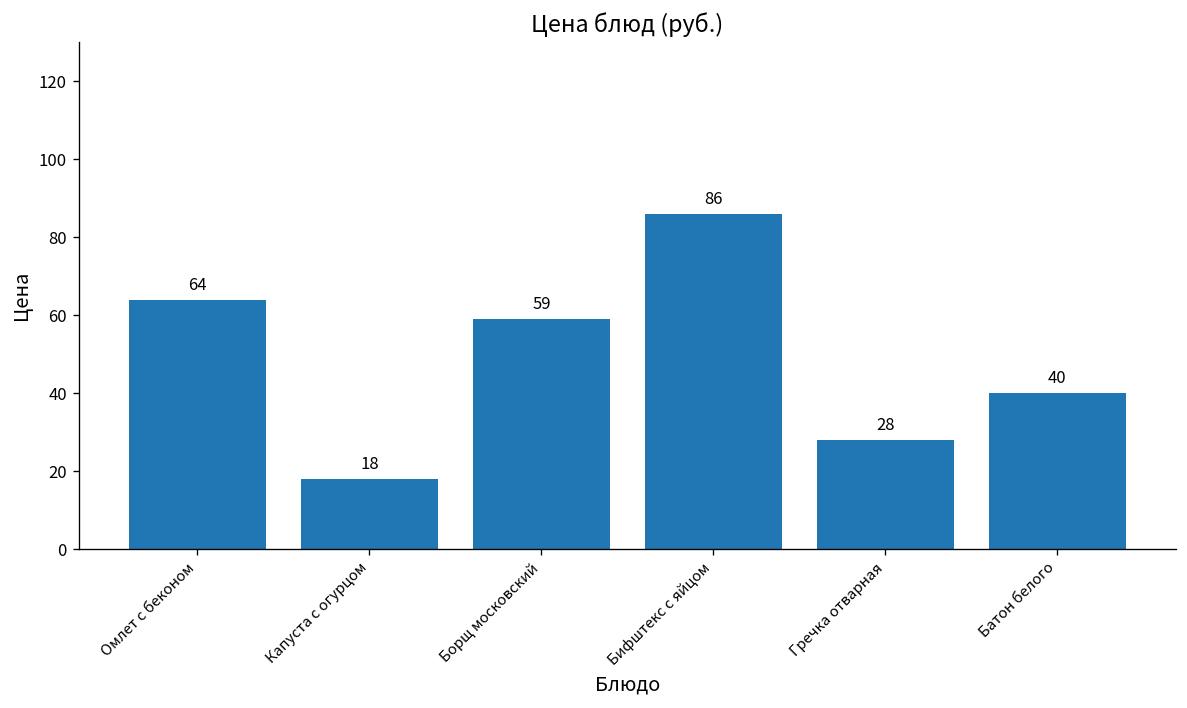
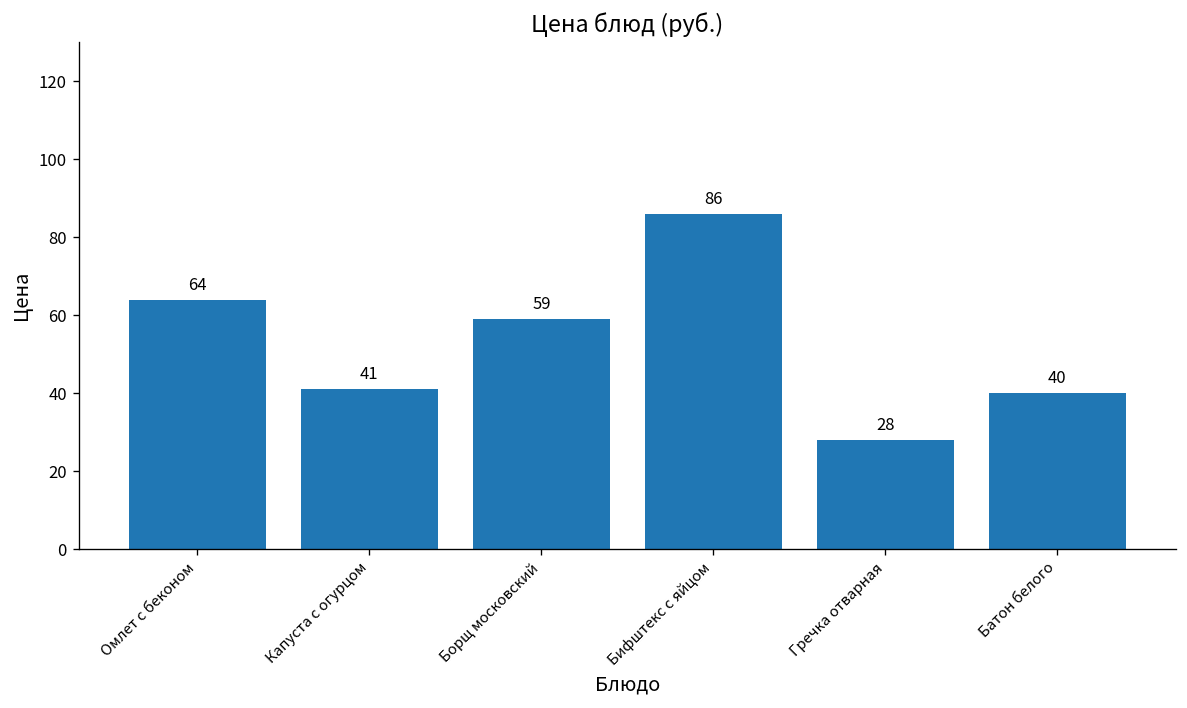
Капуста с огурцом: 18 -> 41
